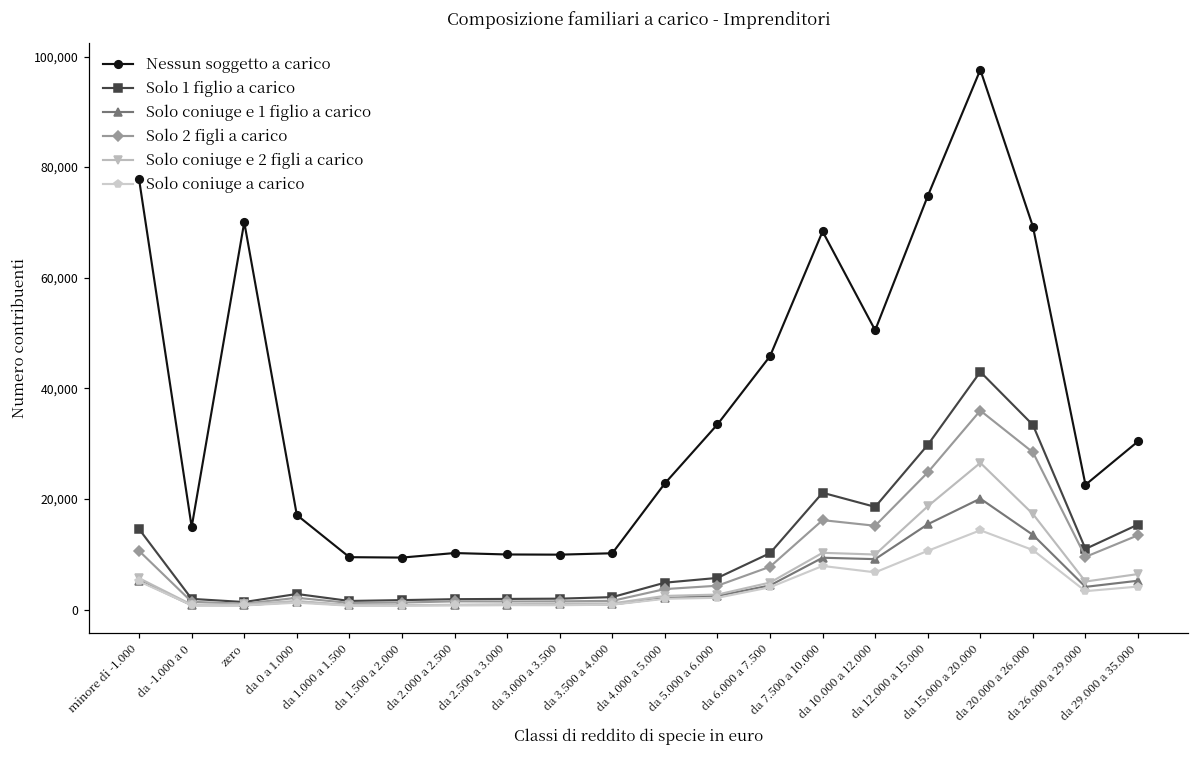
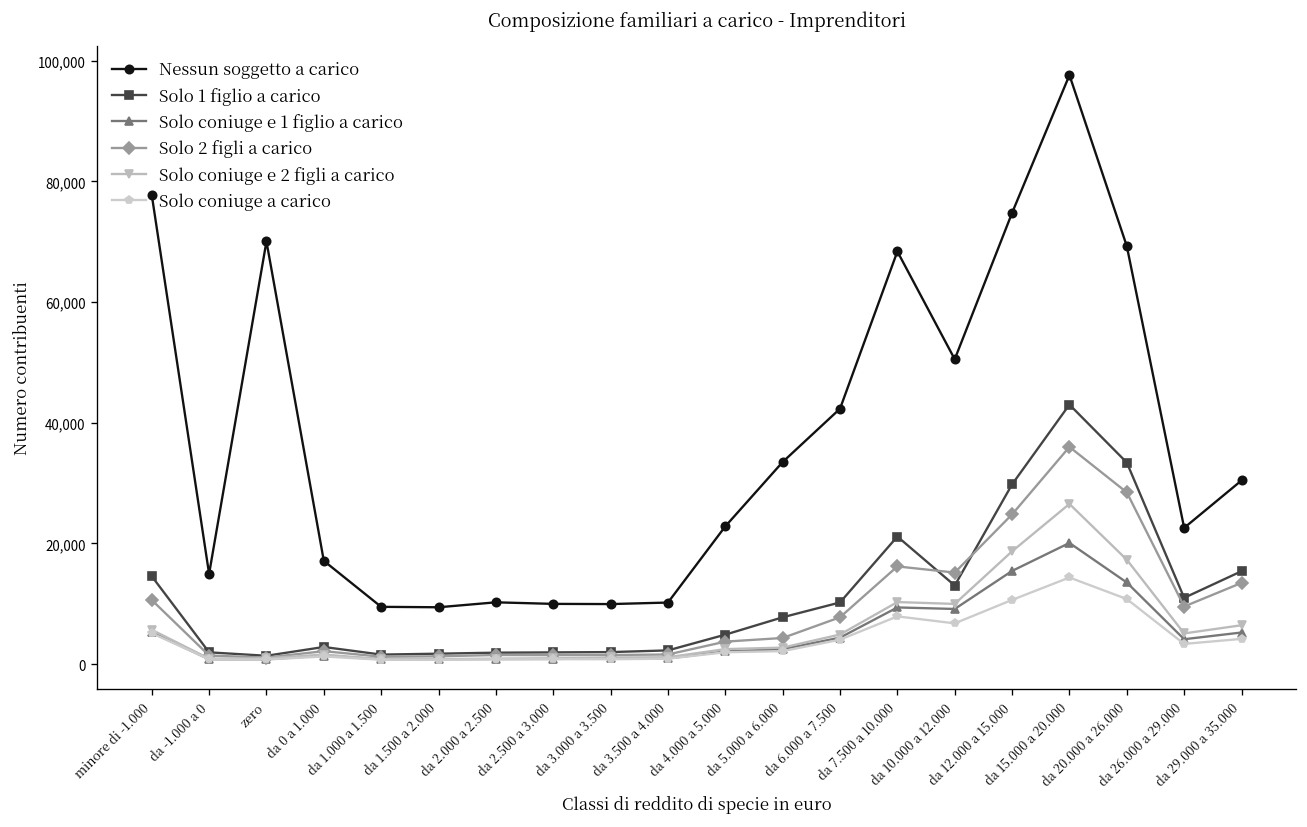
Solo 1 figlio a carico, da 5.000 a 6.000: 6,000 -> 8,000
Nessun soggetto a carico, da 6.000 a 7.500: 46,000 -> 42,000
Solo 1 figlio a carico, da 10.000 a 12.000: 19,000 -> 13,000
